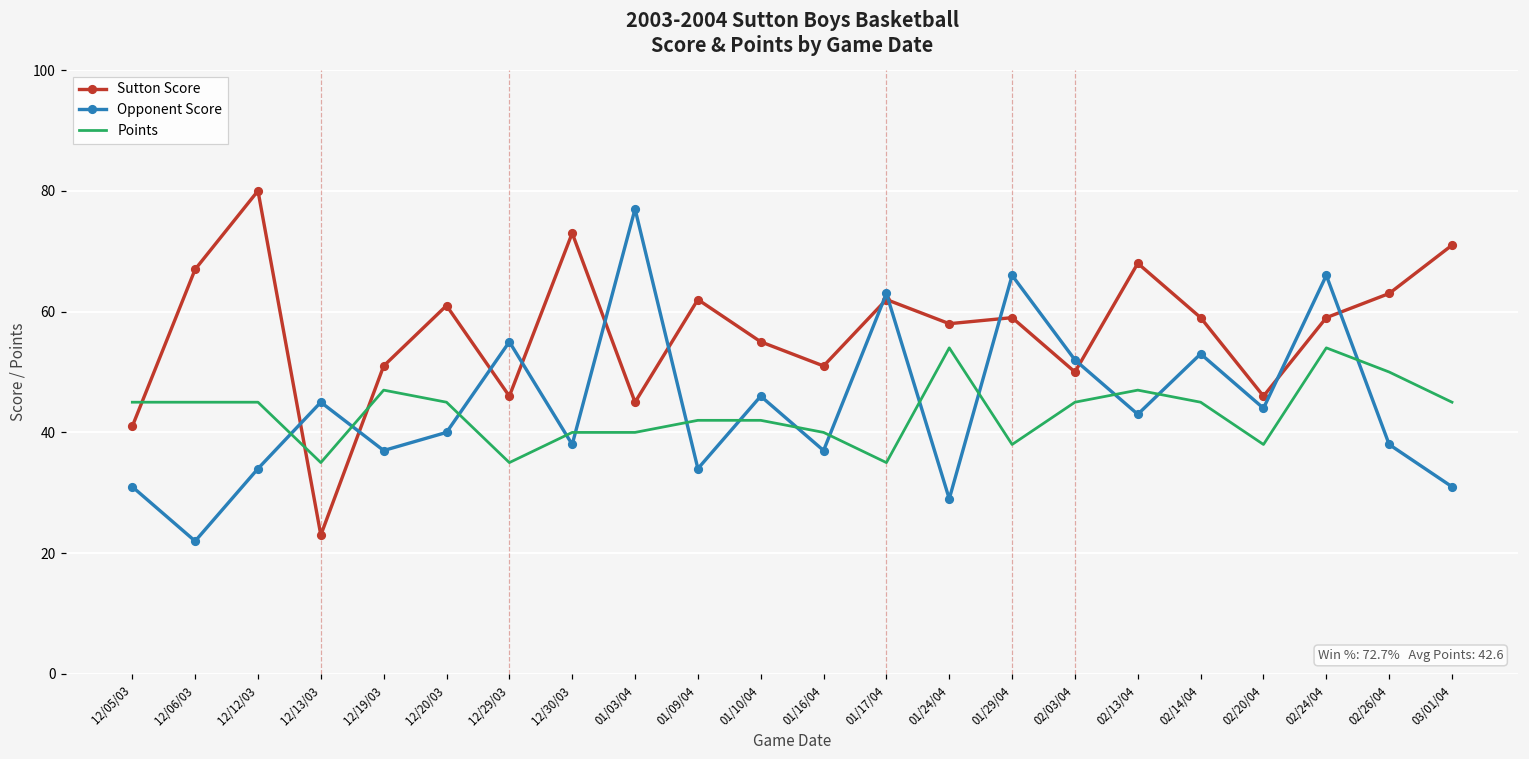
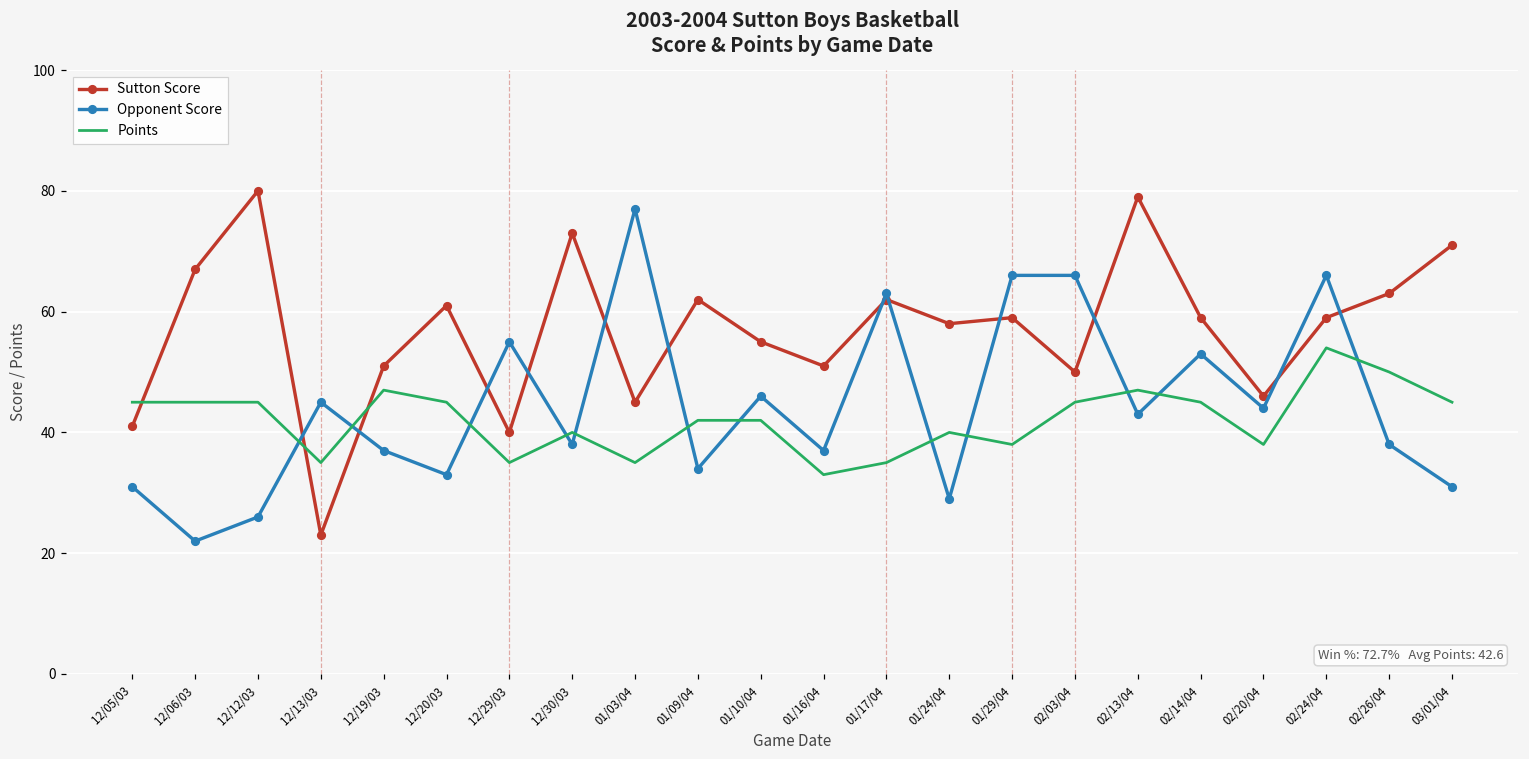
Opponent Score, 12/12/03: 34 -> 26
Opponent Score, 12/20/03: 40 -> 33
Sutton Score, 12/29/03: 46 -> 40
Points, 01/03/04: 40 -> 35
Points, 01/16/04: 40 -> 33
Points, 01/24/04: 54 -> 40
Opponent Score, 02/03/04: 52 -> 66
Sutton Score, 02/13/04: 68 -> 79
